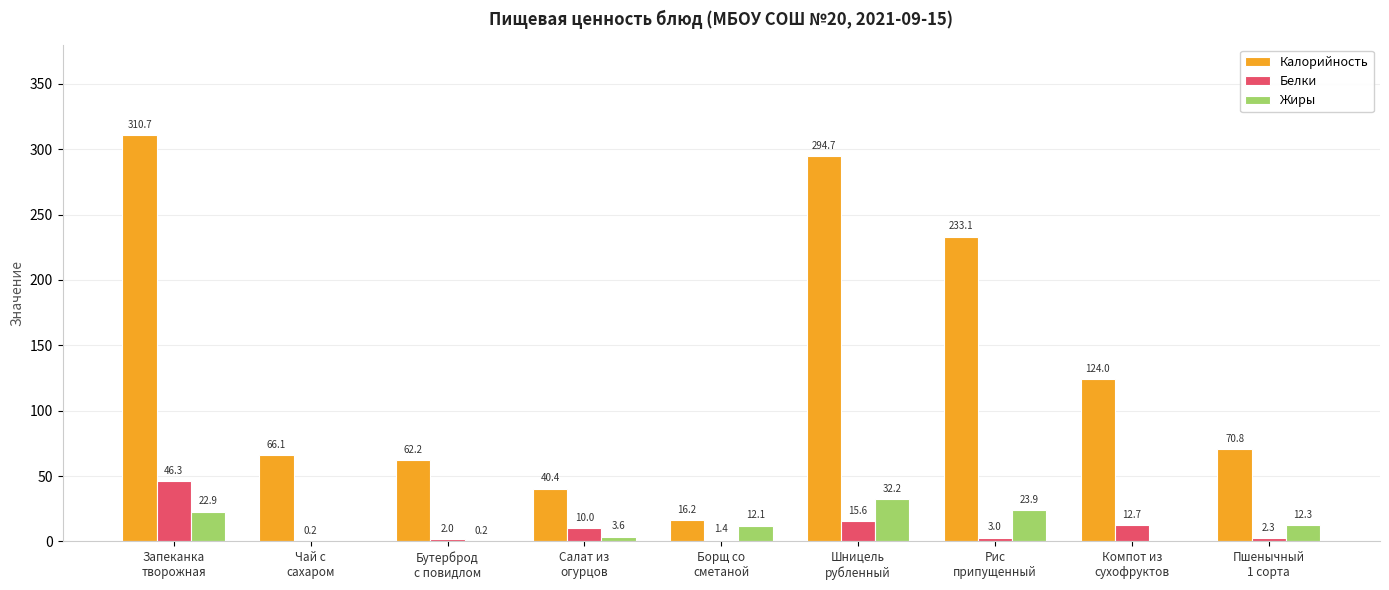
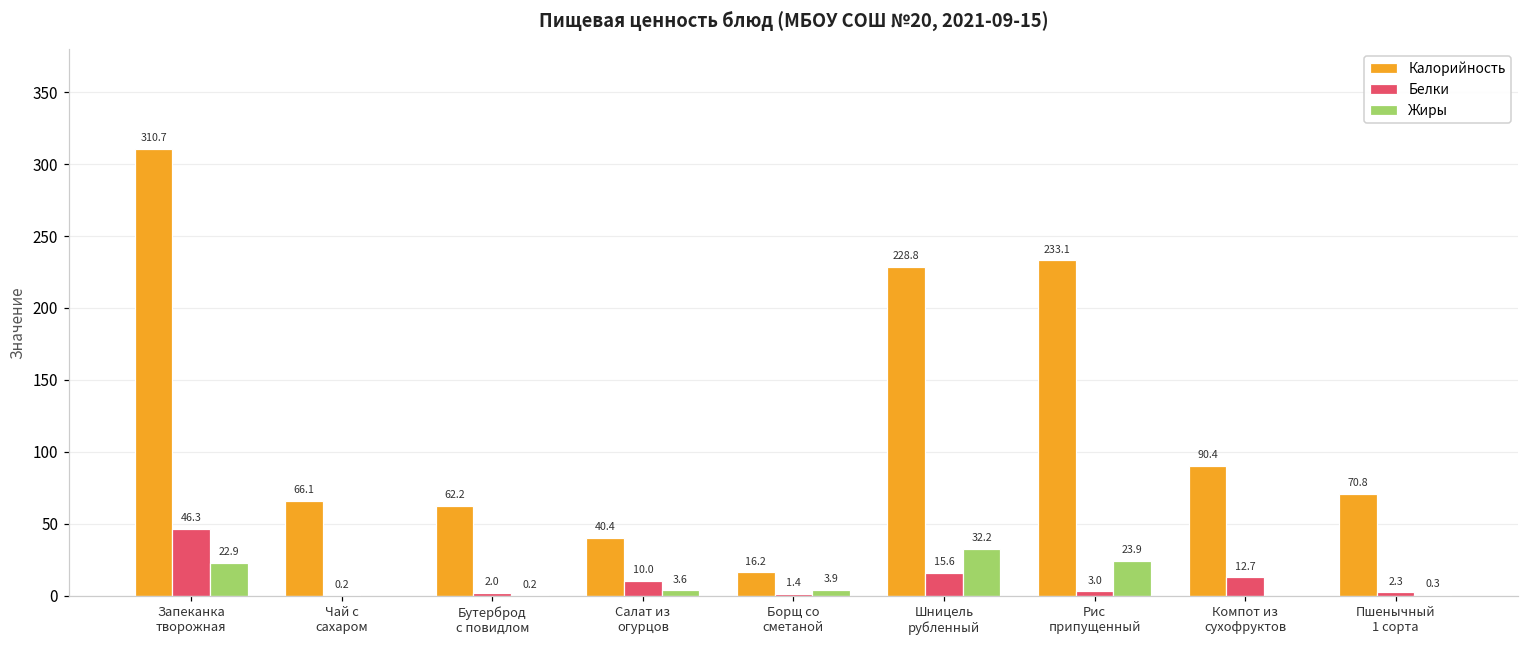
Жиры, Борщ со сметаной: 12.1 -> 3.9
Калорийность, Шницель рубленный: 294.7 -> 228.8
Калорийность, Компот из сухофруктов: 124.0 -> 90.4
Жиры, Пшенычный 1 сорта: 12.3 -> 0.3
